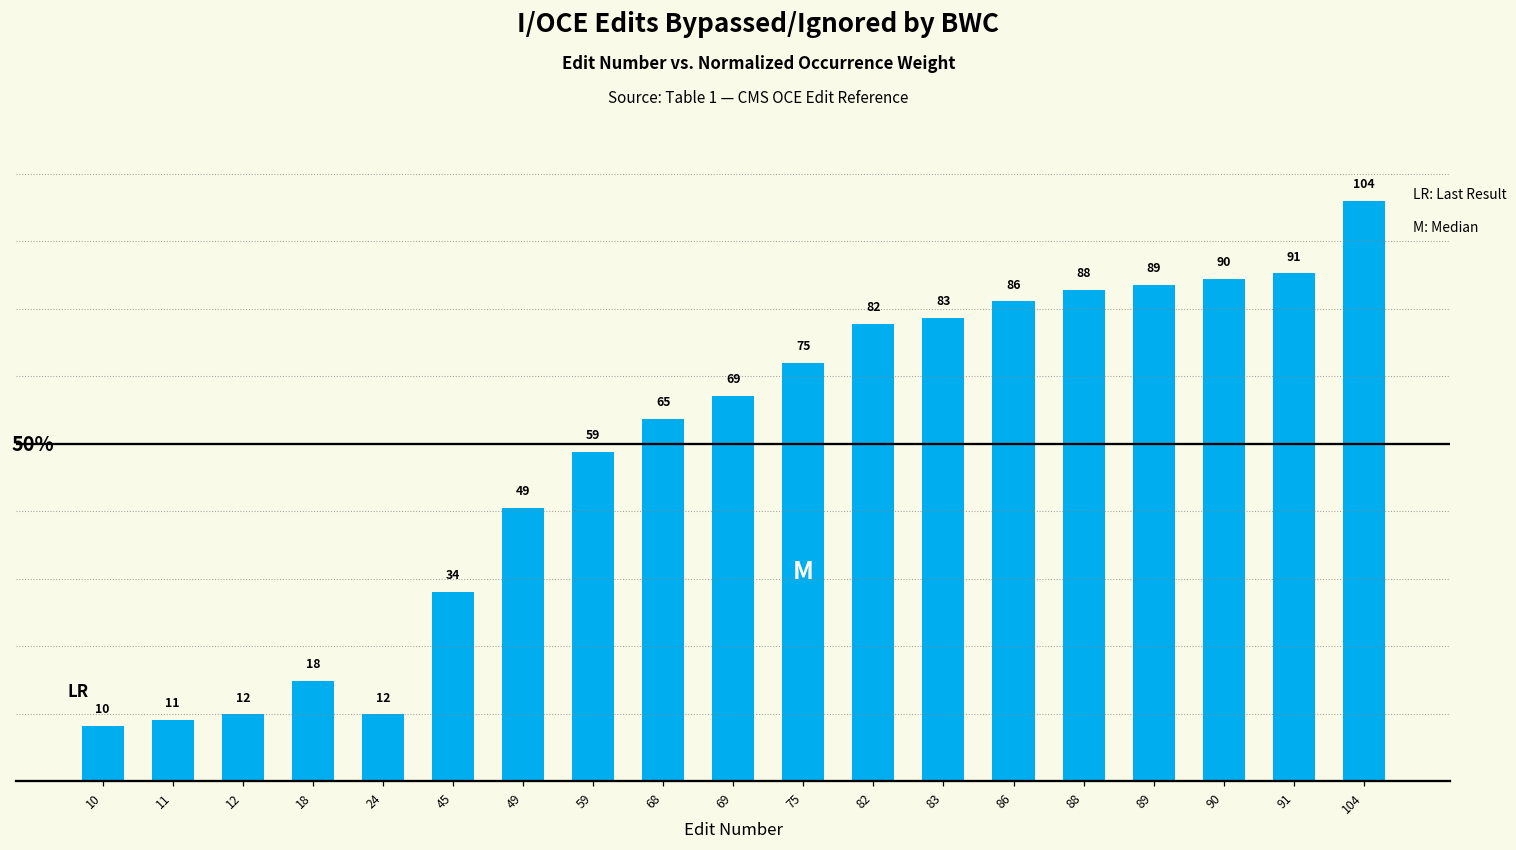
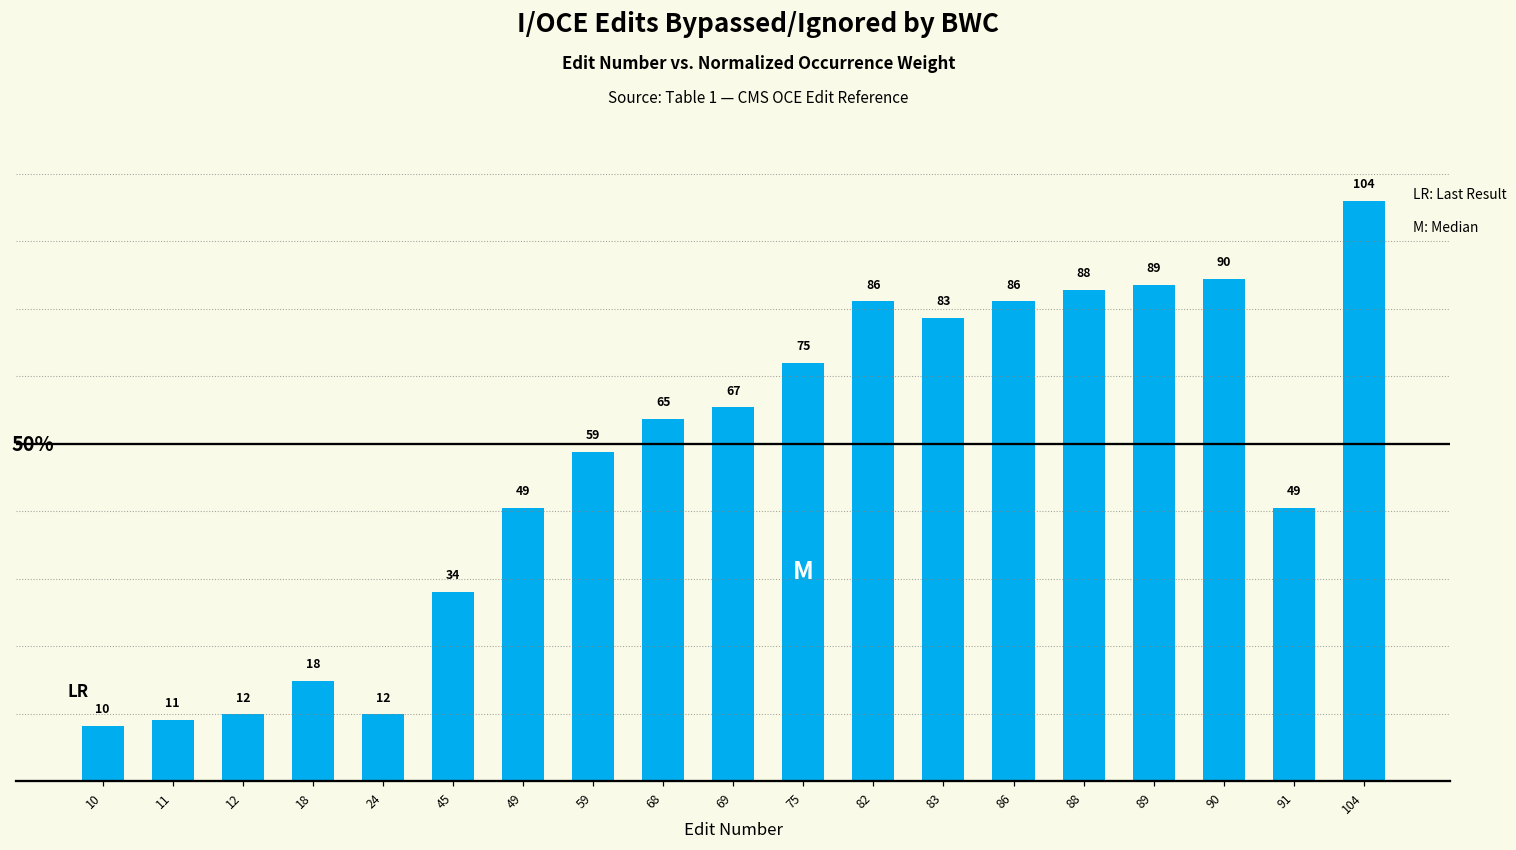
69: 69 -> 67
82: 82 -> 86
91: 91 -> 49
